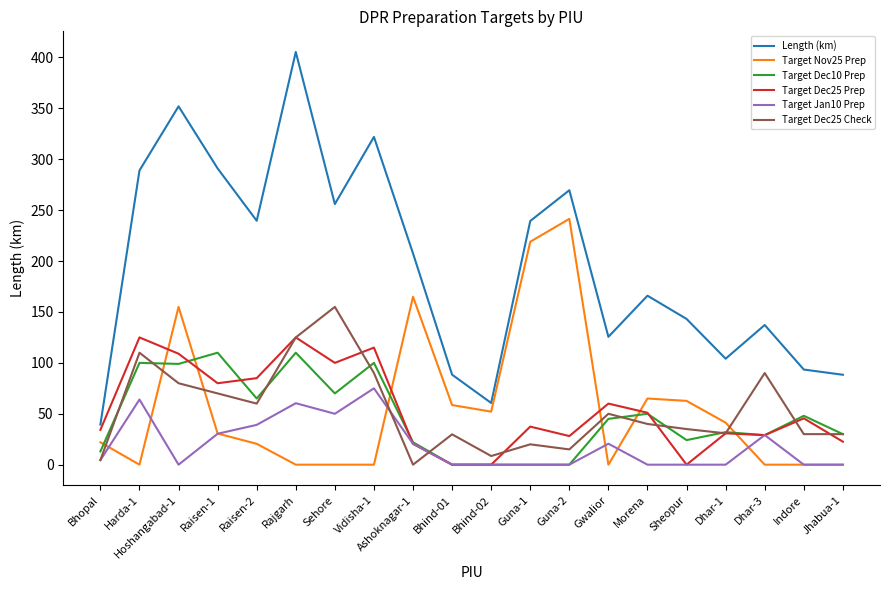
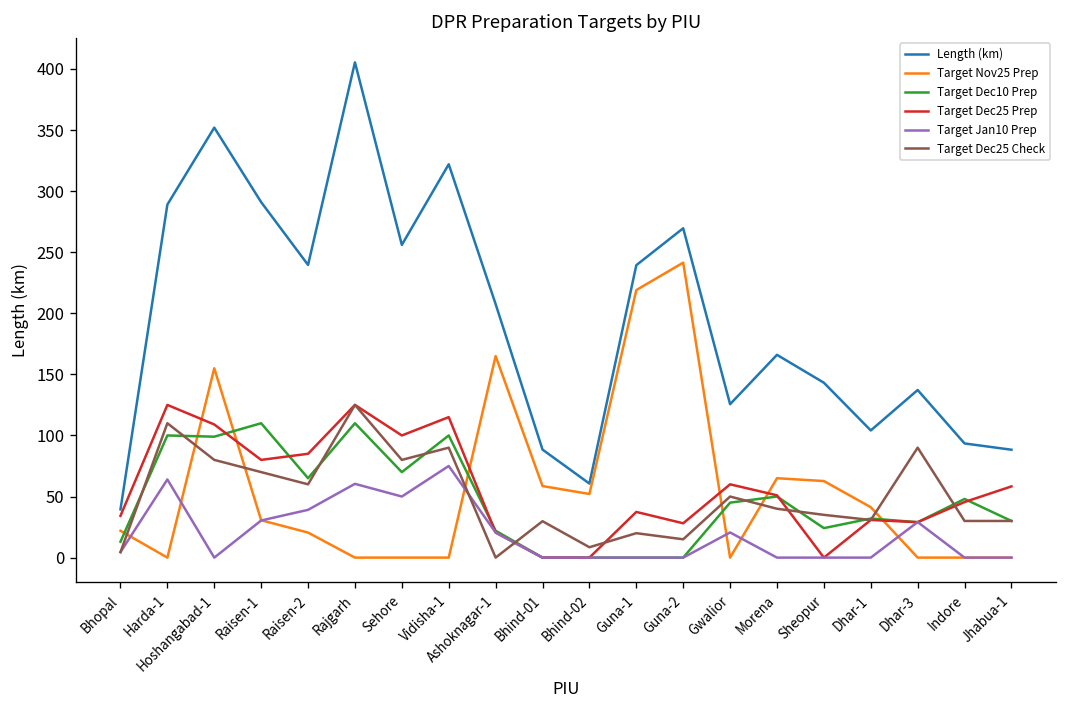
Target Dec25 Check, Sehore: 155 -> 80
Target Dec25 Prep, Jhabua-1: 23 -> 58
